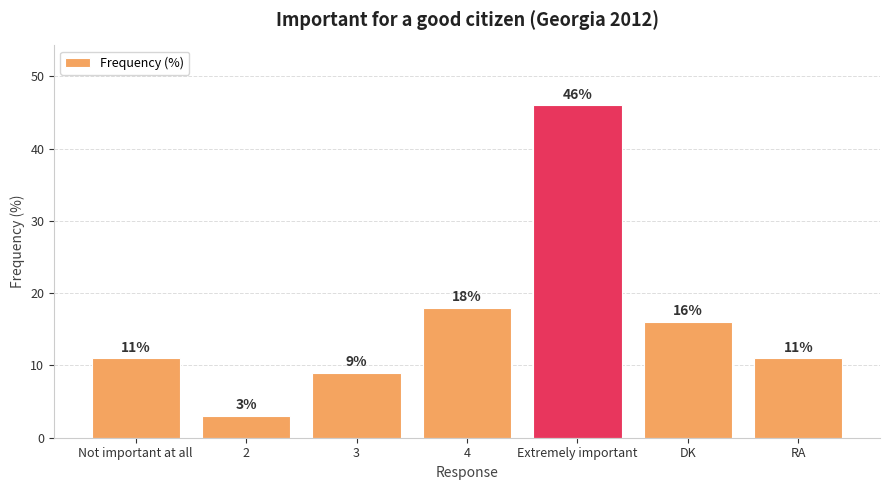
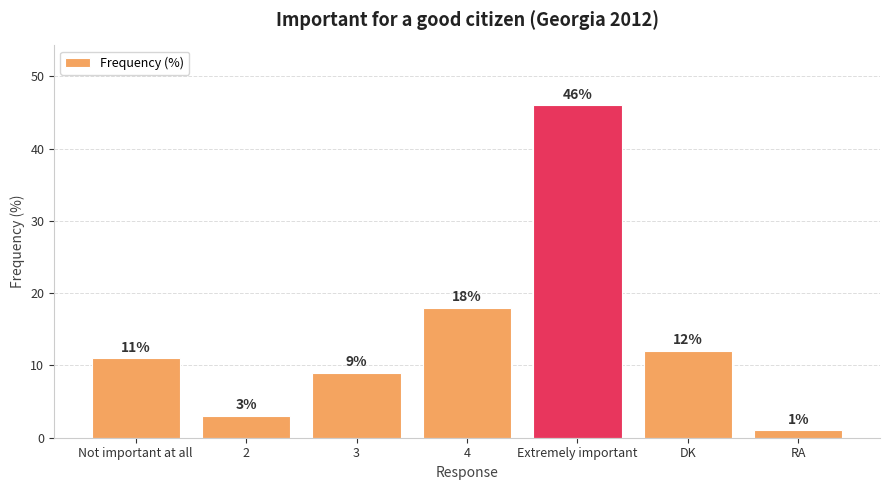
DK: 16% -> 12%
RA: 11% -> 1%
